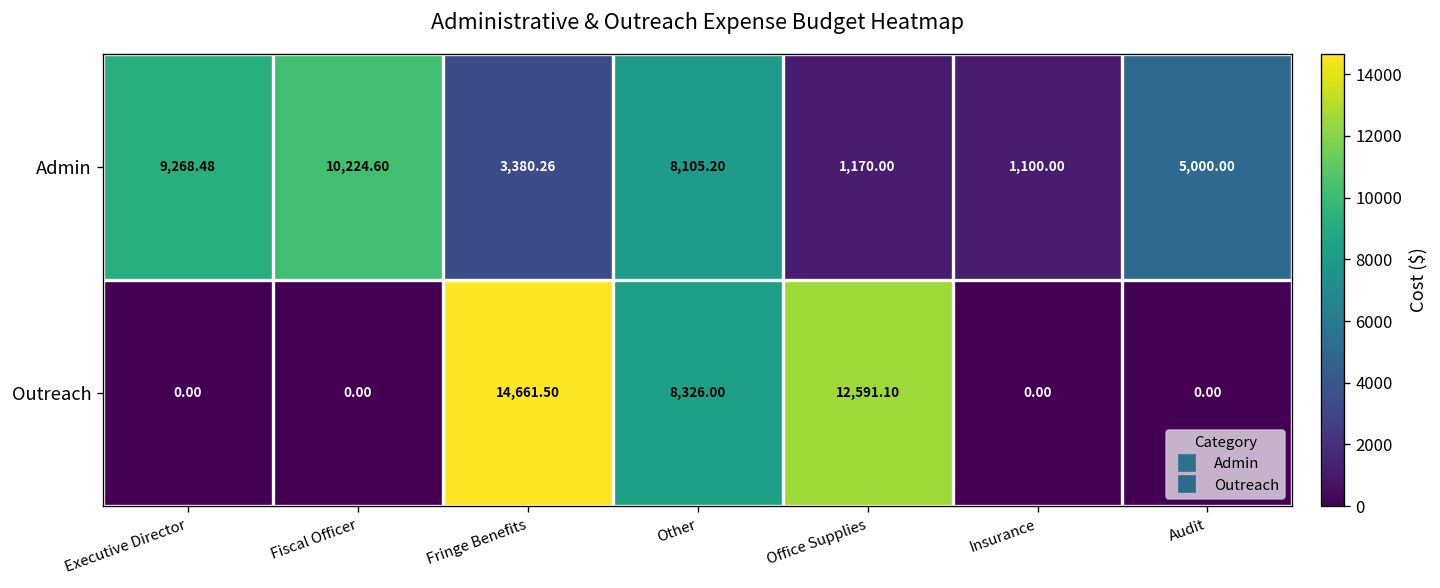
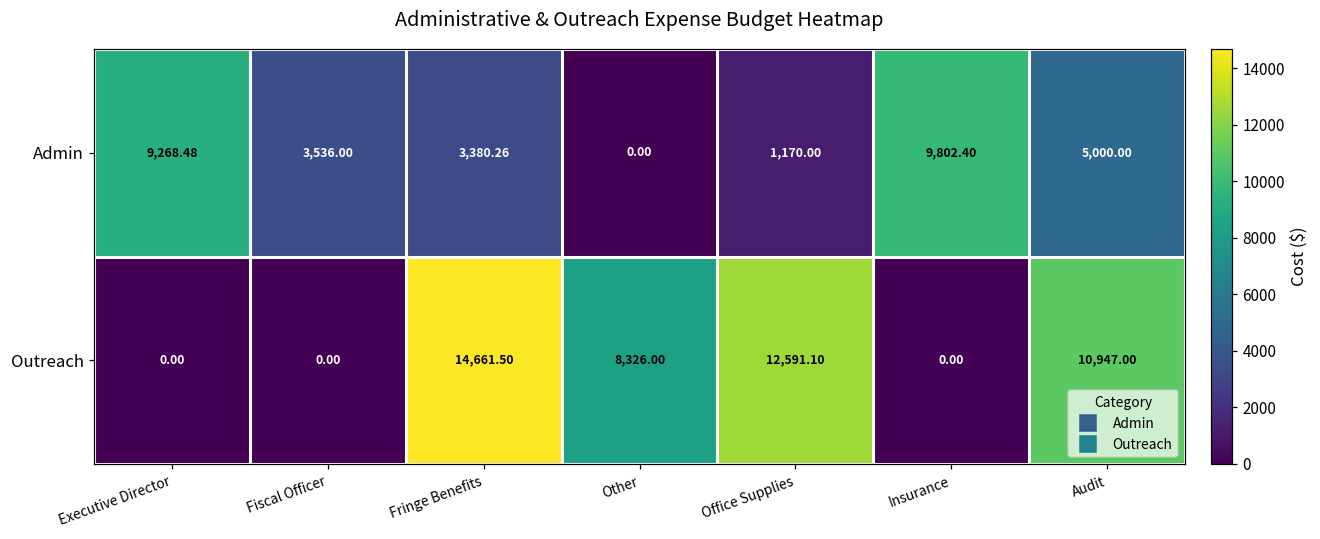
Admin, Fiscal Officer: 10,224.60 -> 3,536.00
Admin, Other: 8,105.20 -> 0.00
Admin, Insurance: 1,100.00 -> 9,802.40
Outreach, Audit: 0.00 -> 10,947.00
